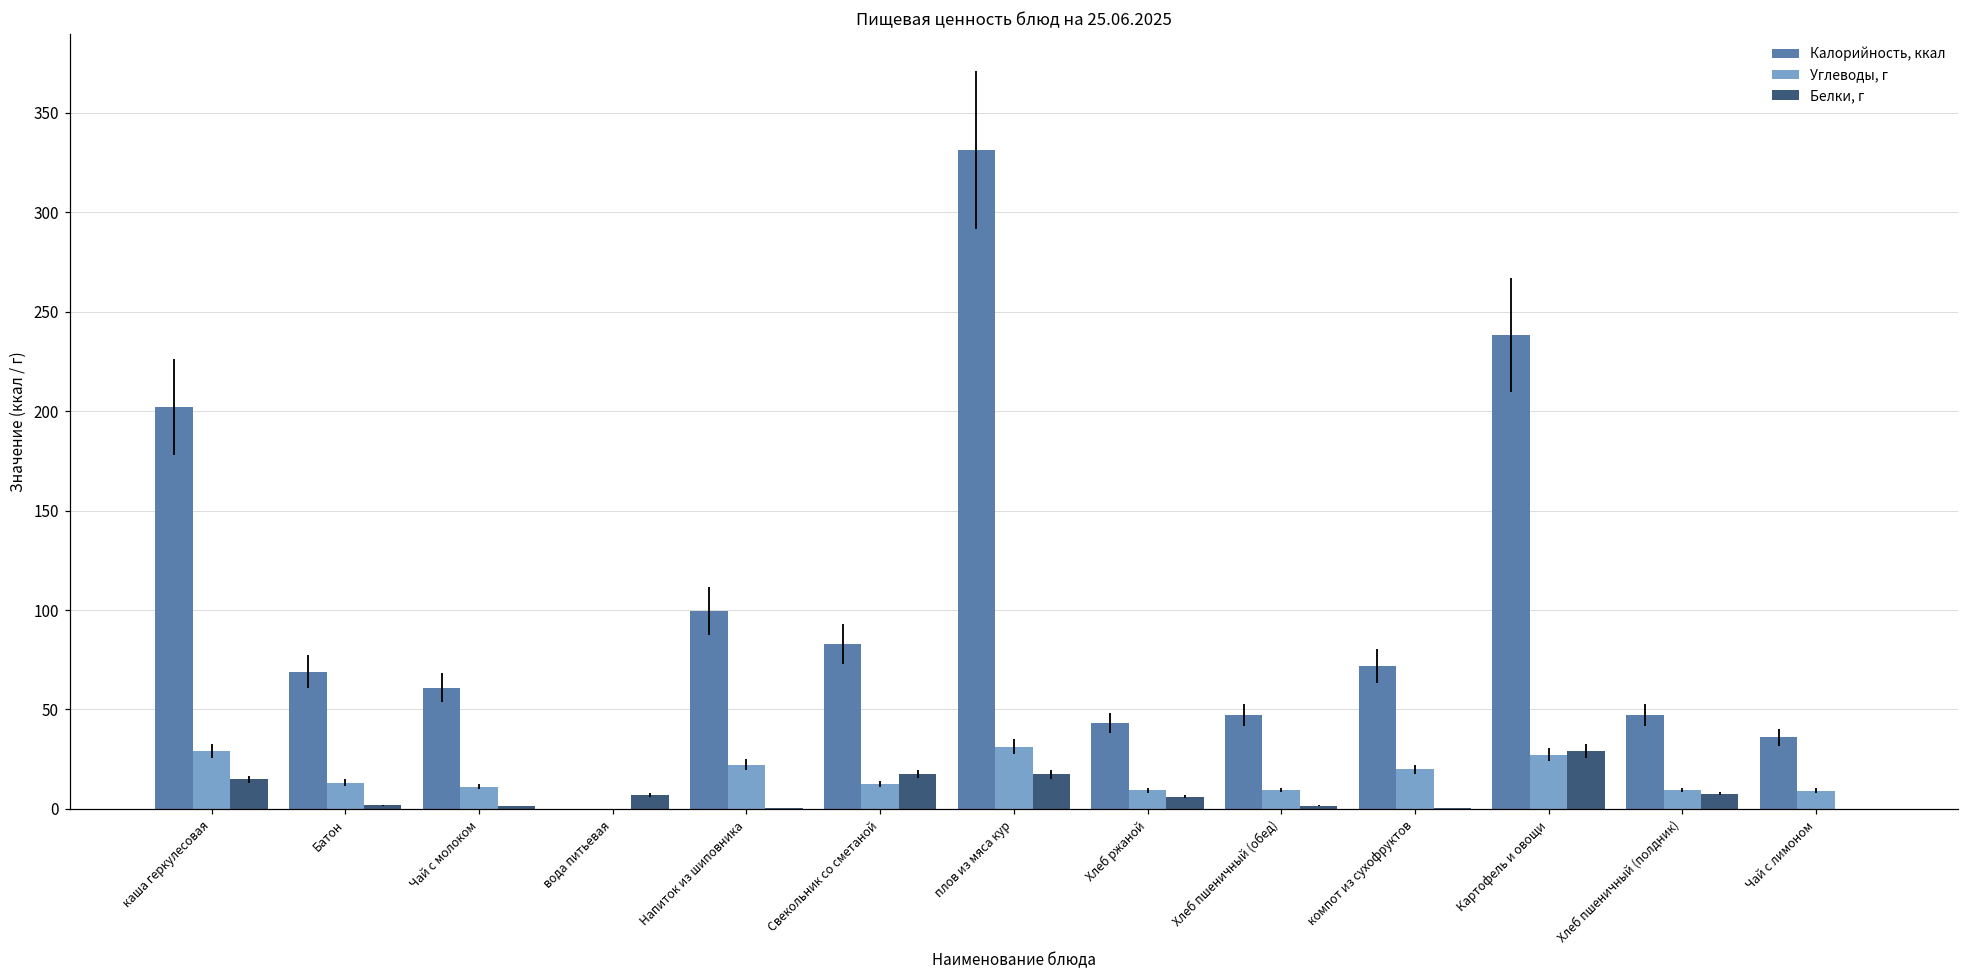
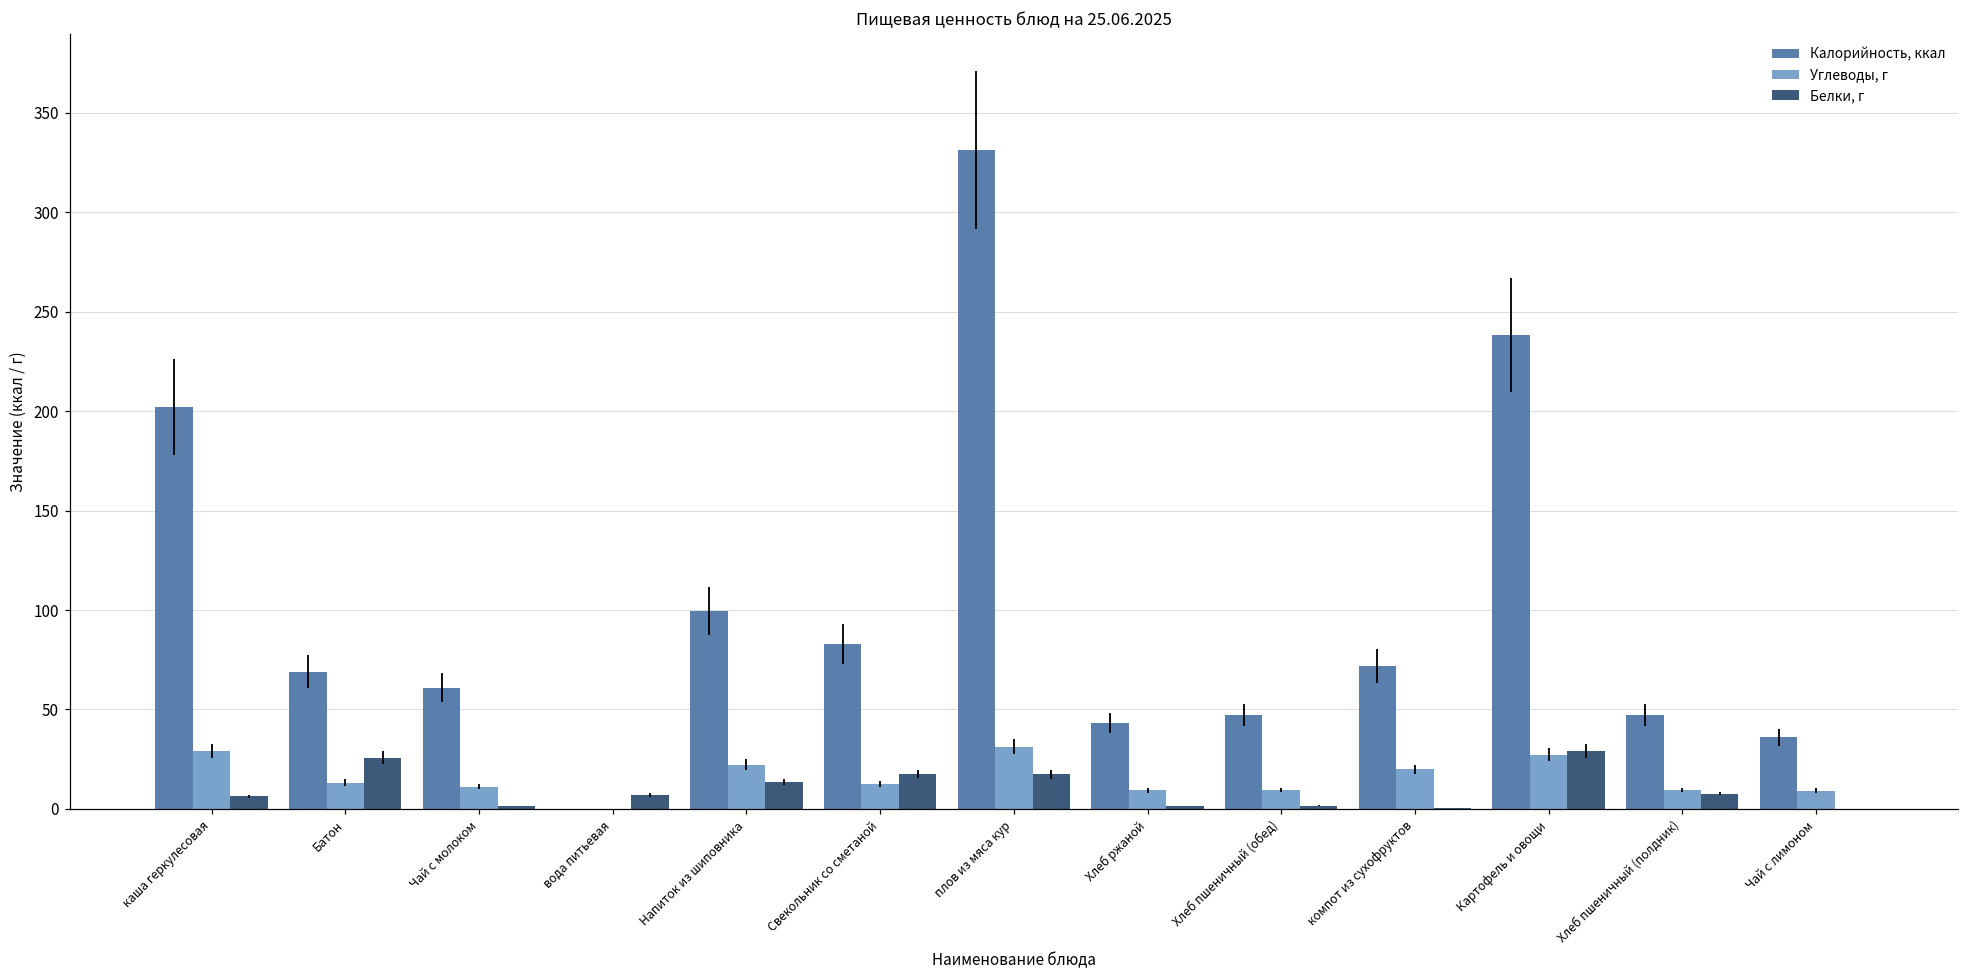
Белки, г, каша геркулесовая: 15 -> 6
Белки, г, Батон: 2 -> 26
Белки, г, Напиток из шиповника: 1 -> 14
Белки, г, Хлеб ржаной: 6 -> 1
